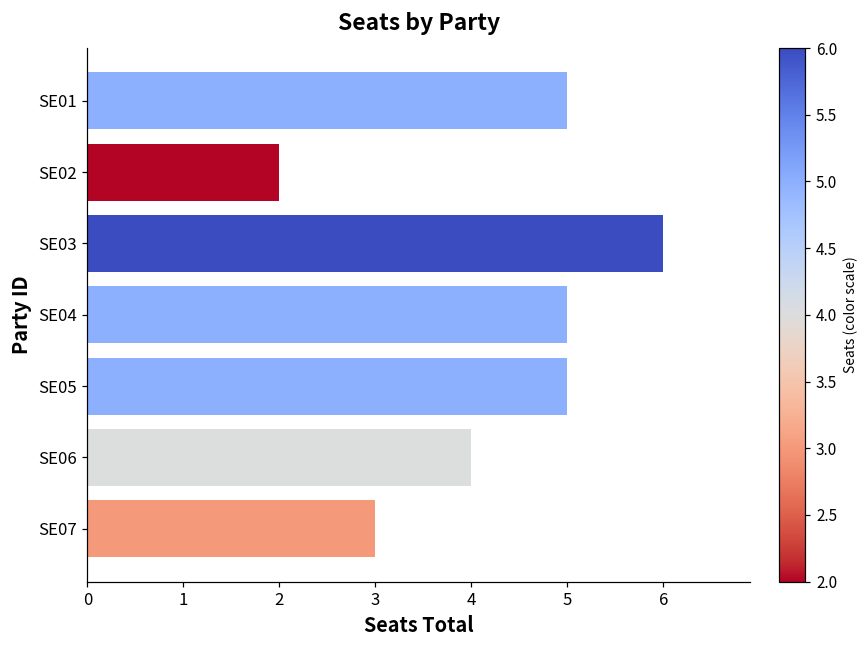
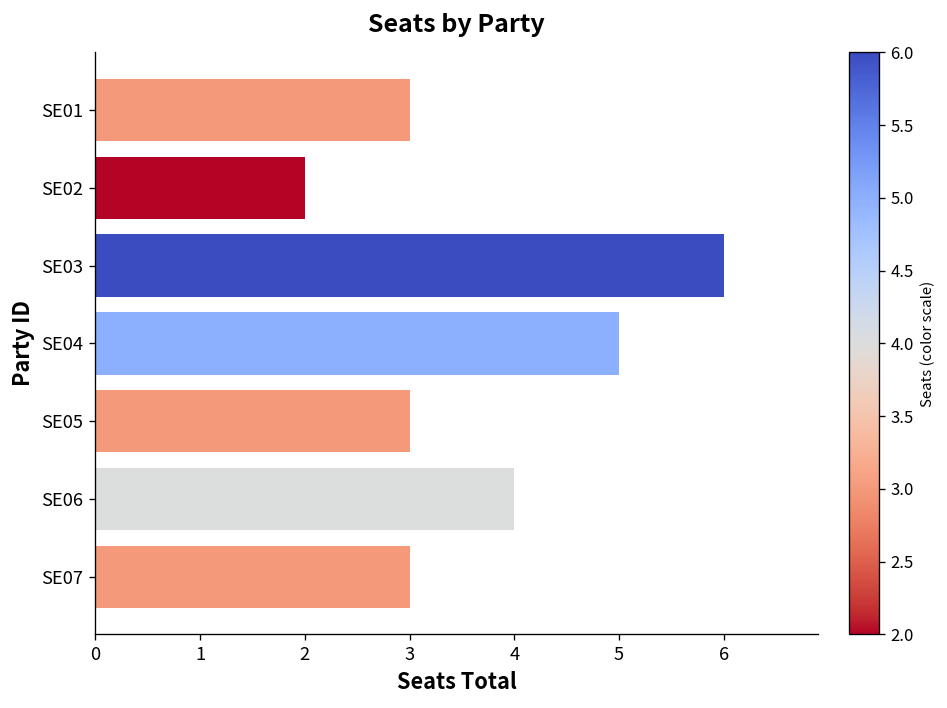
SE01: 5 -> 3
SE05: 5 -> 3
